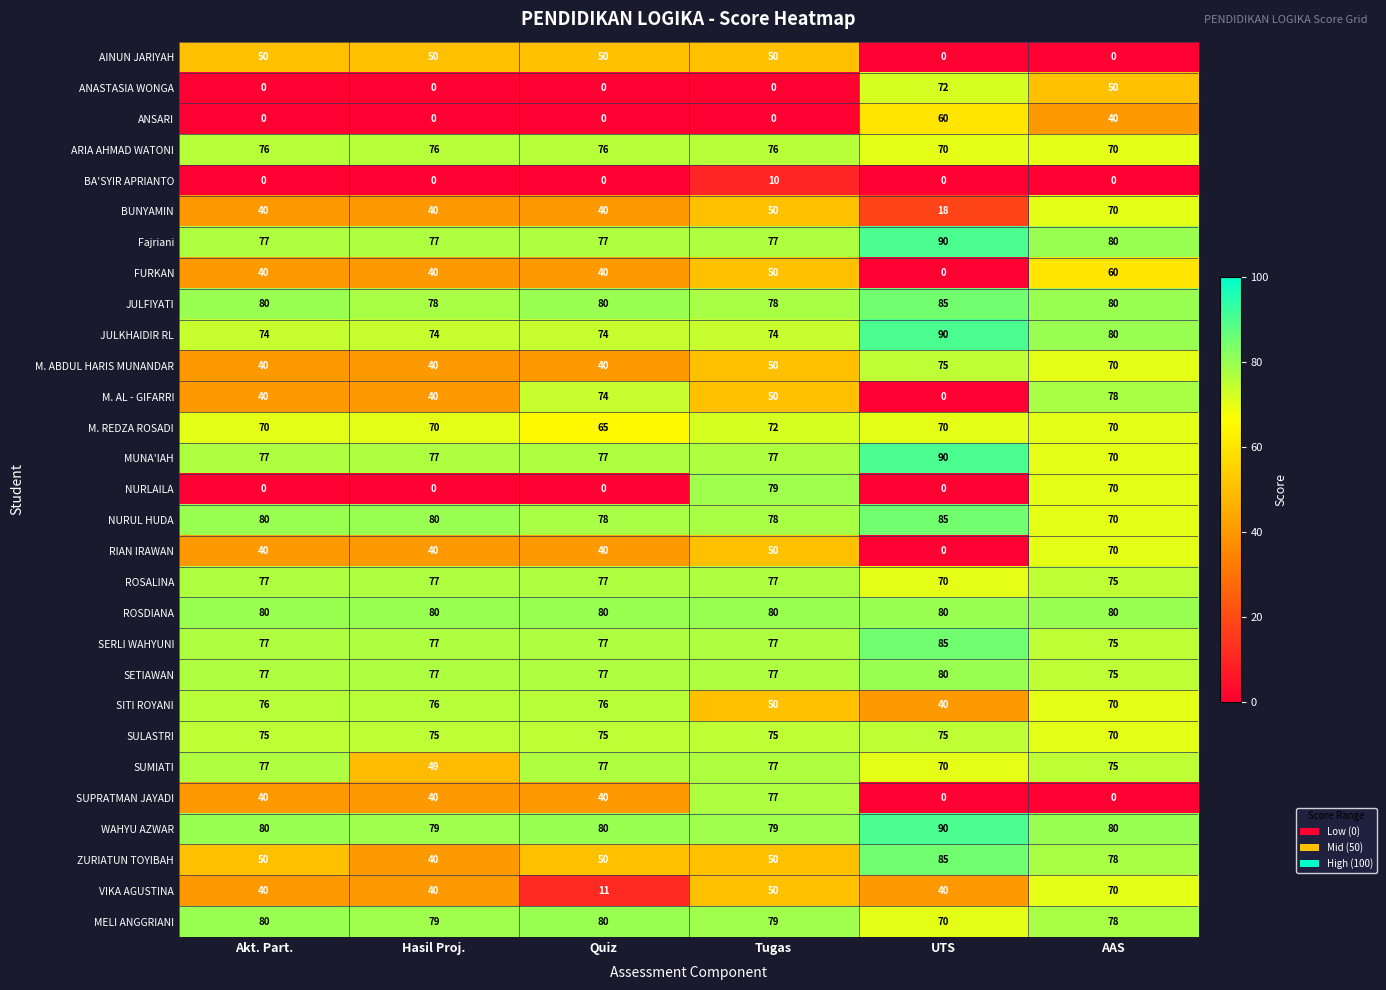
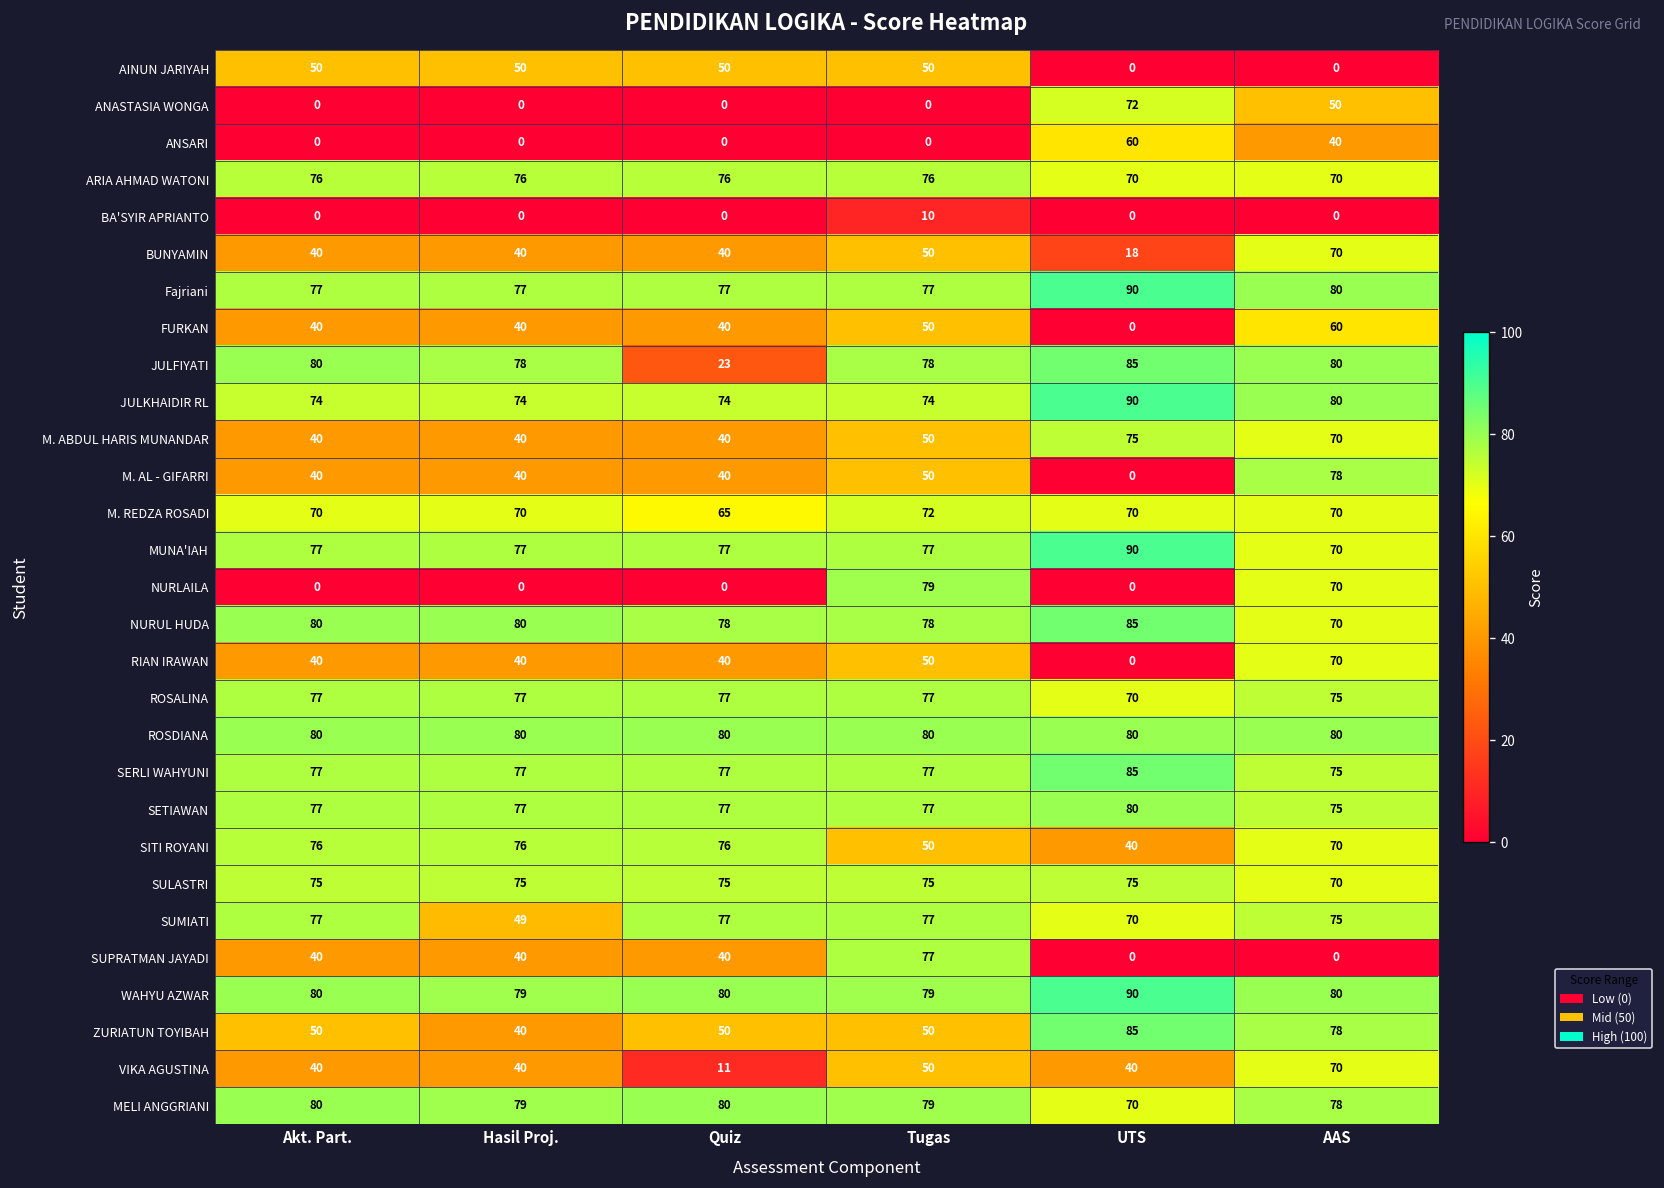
JULFIYATI, Quiz: 80 -> 23
M. AL - GIFARRI, Quiz: 74 -> 40
